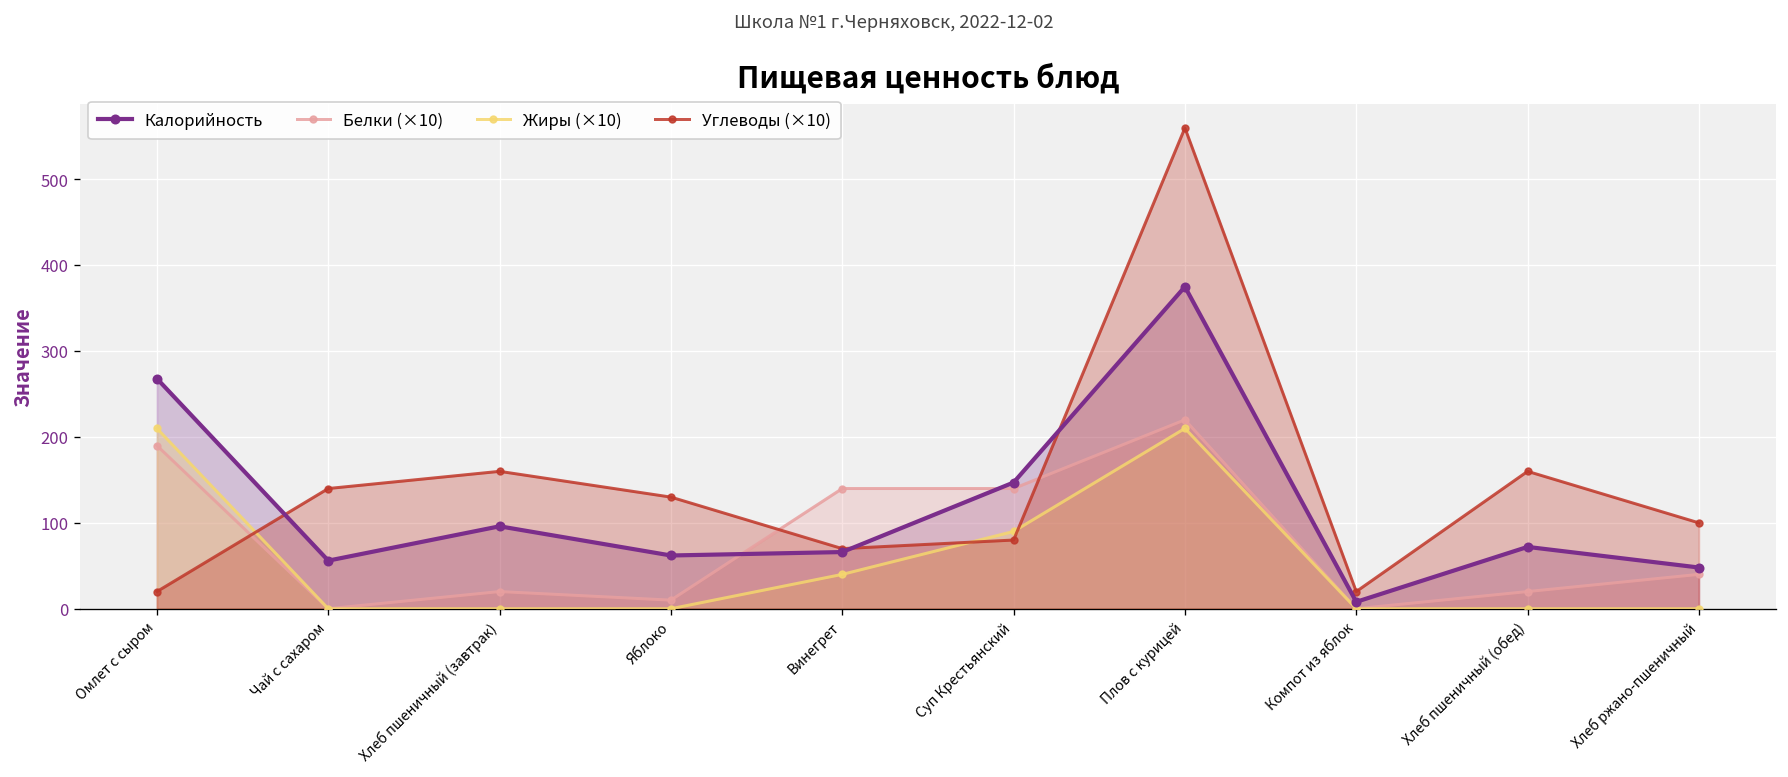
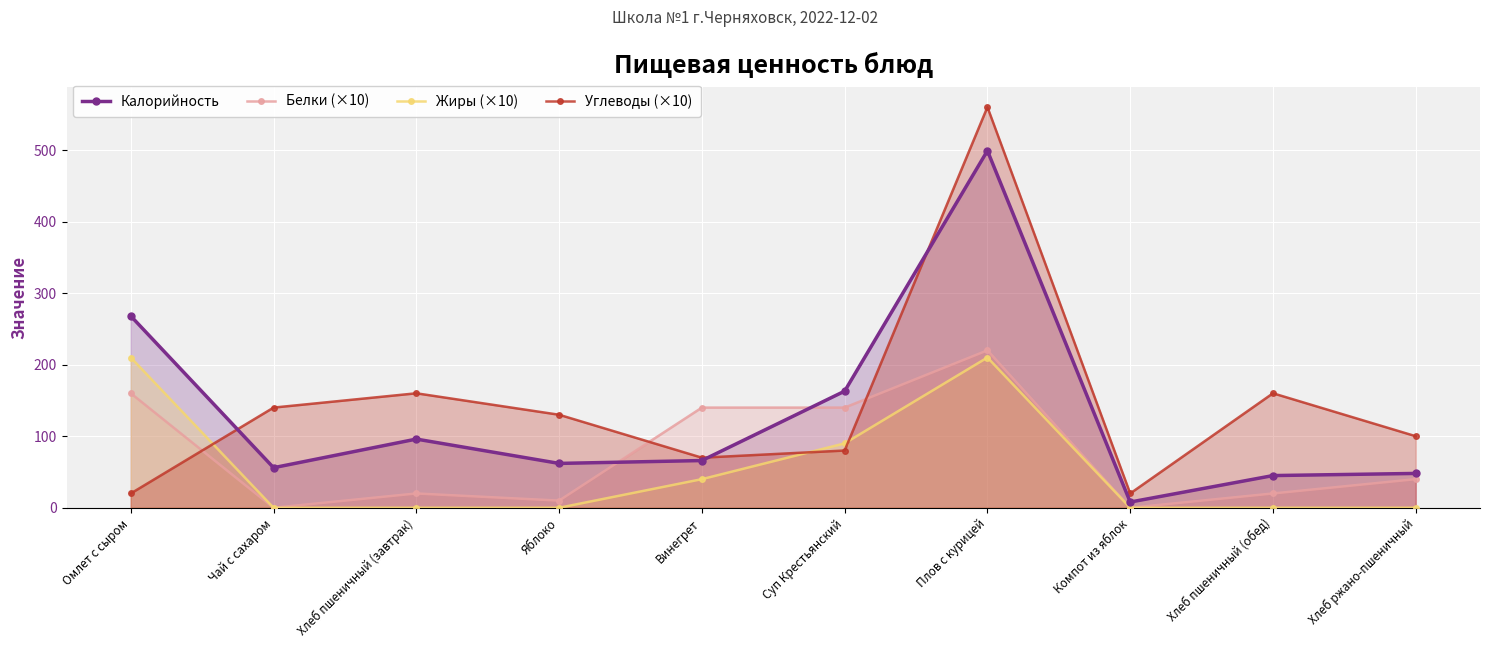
Белки (×10), Омлет с сыром: 190 -> 160
Калорийность, Суп Крестьянский: 150 -> 160
Калорийность, Плов с курицей: 380 -> 500
Калорийность, Хлеб пшеничный (обед): 70 -> 50
